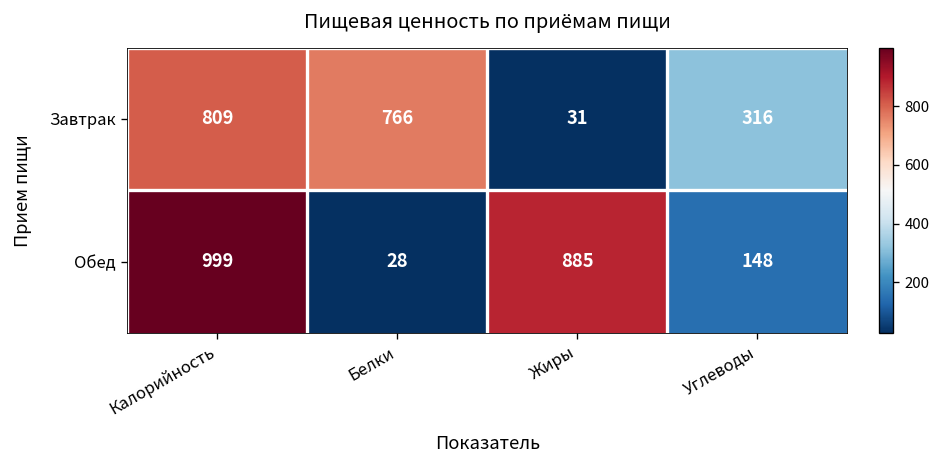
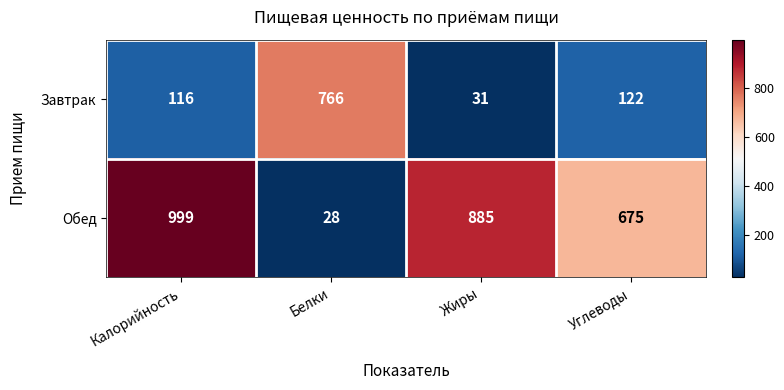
Завтрак, Калорийность: 809 -> 116
Завтрак, Углеводы: 316 -> 122
Обед, Углеводы: 148 -> 675
